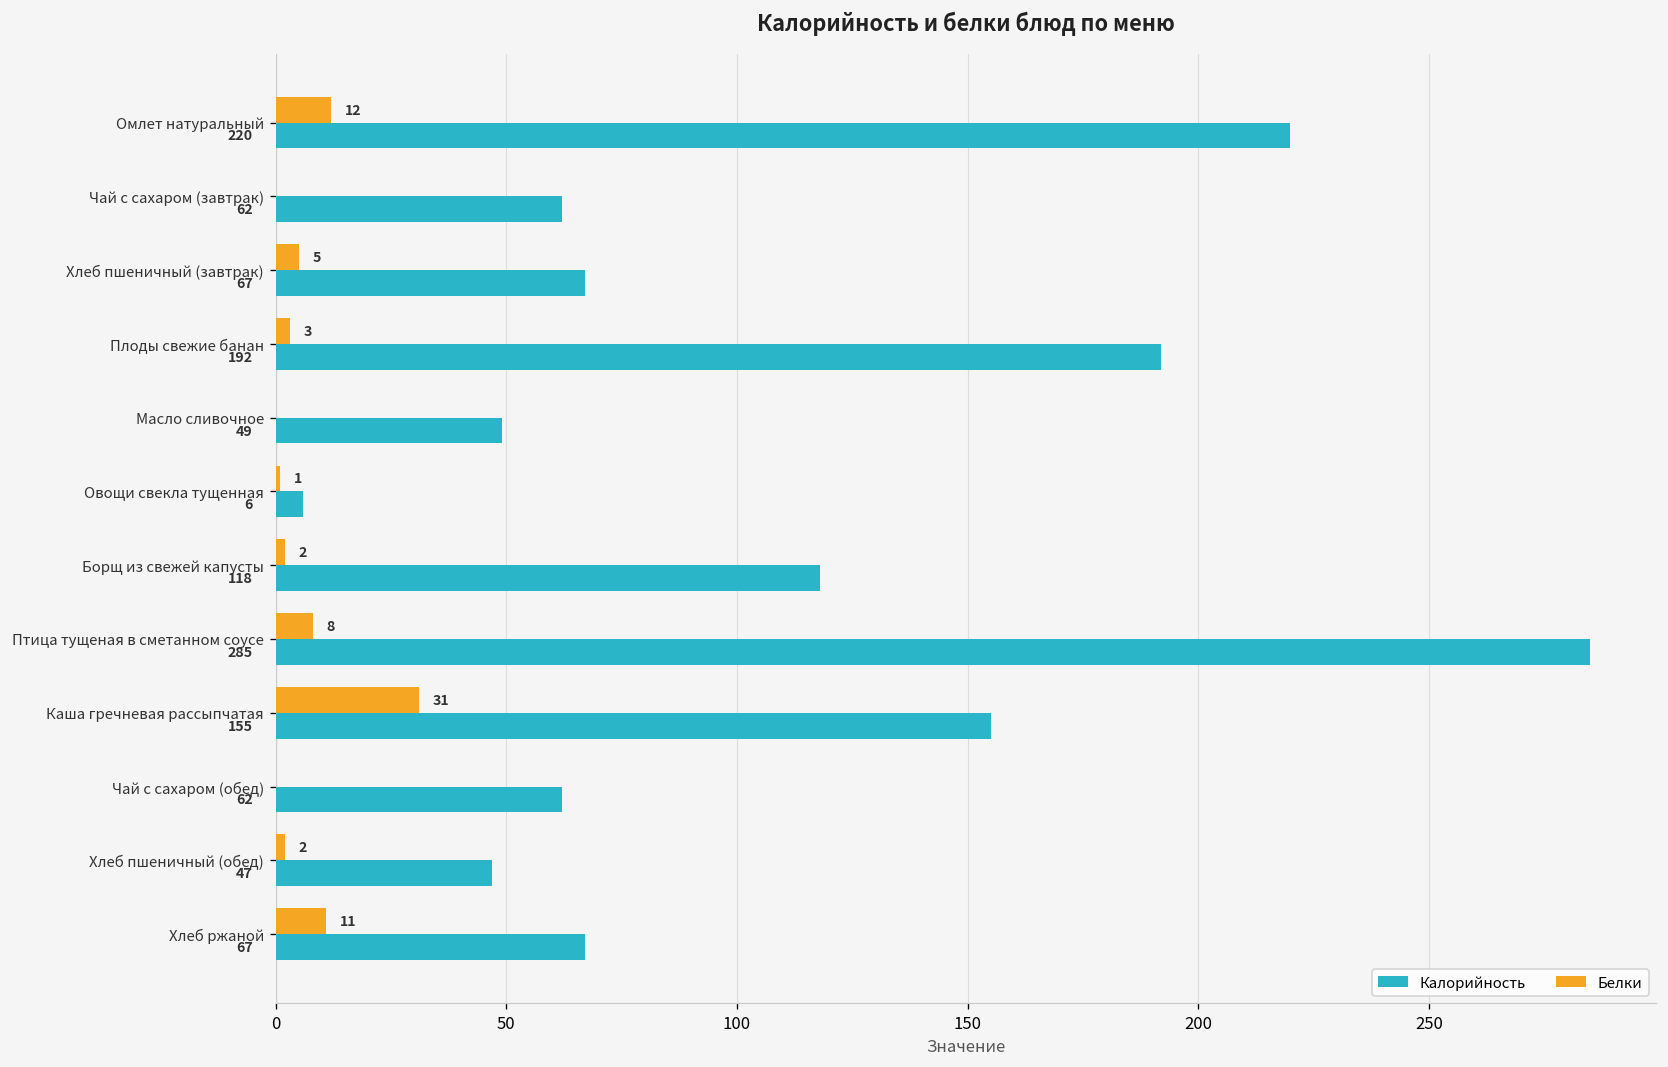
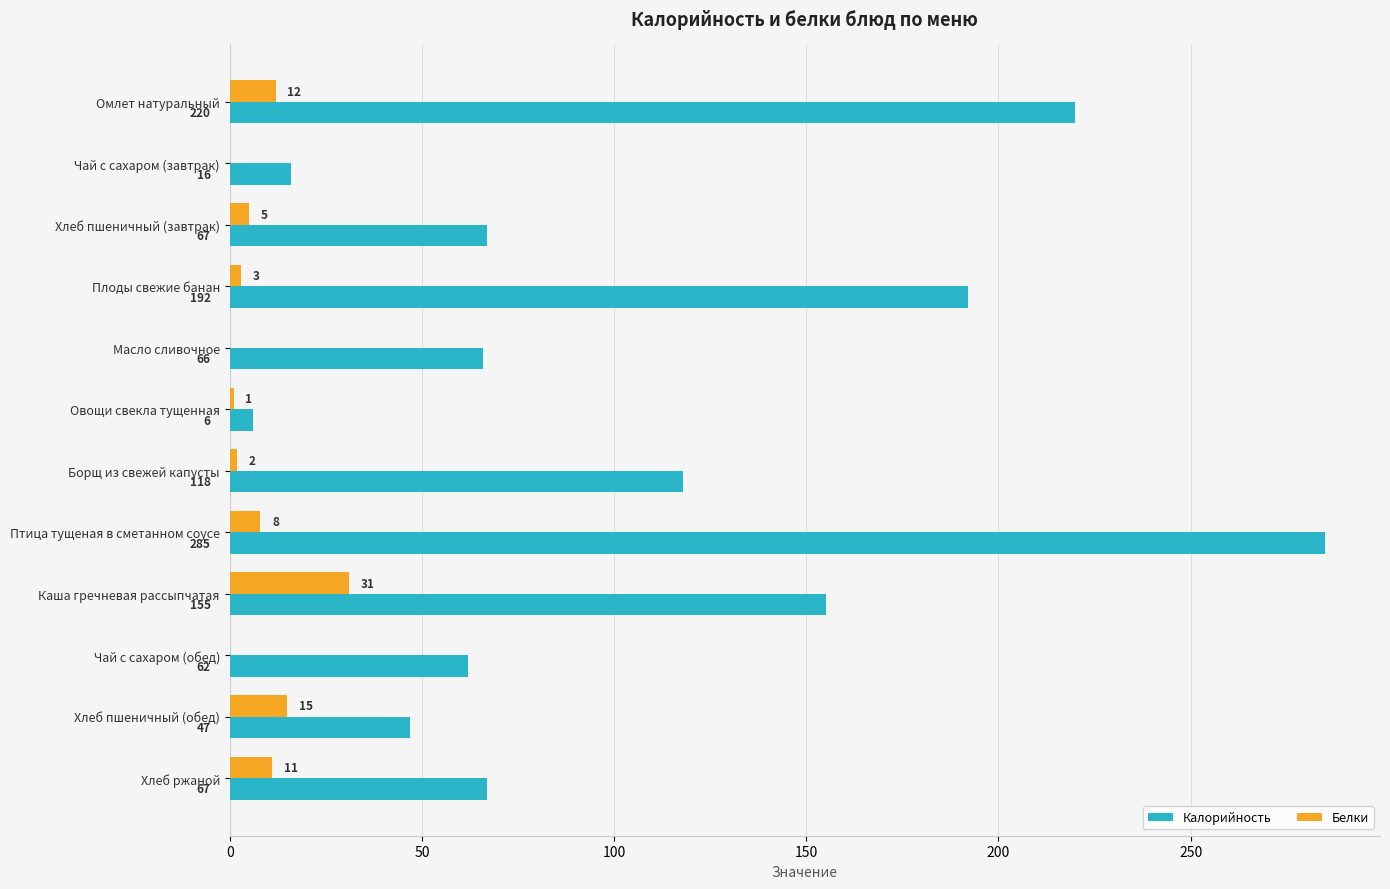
Калорийность, Чай с сахаром (завтрак): 62 -> 16
Калорийность, Масло сливочное: 49 -> 66
Белки, Хлеб пшеничный (обед): 2 -> 15
